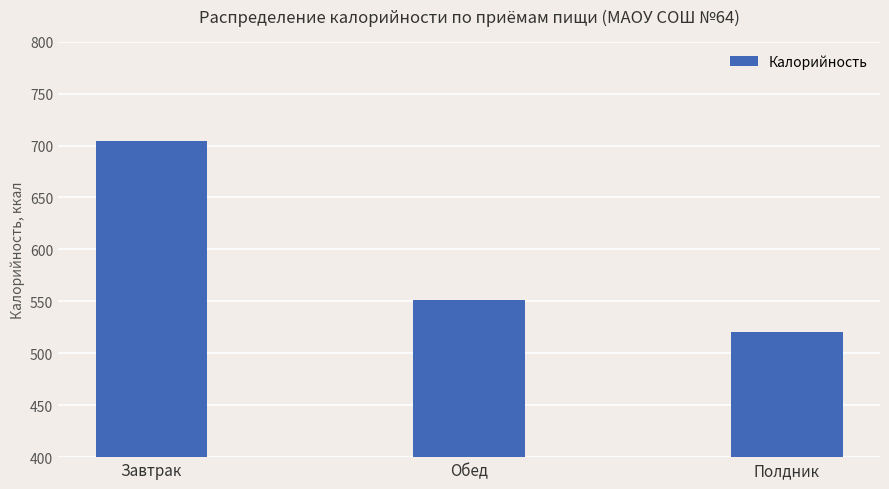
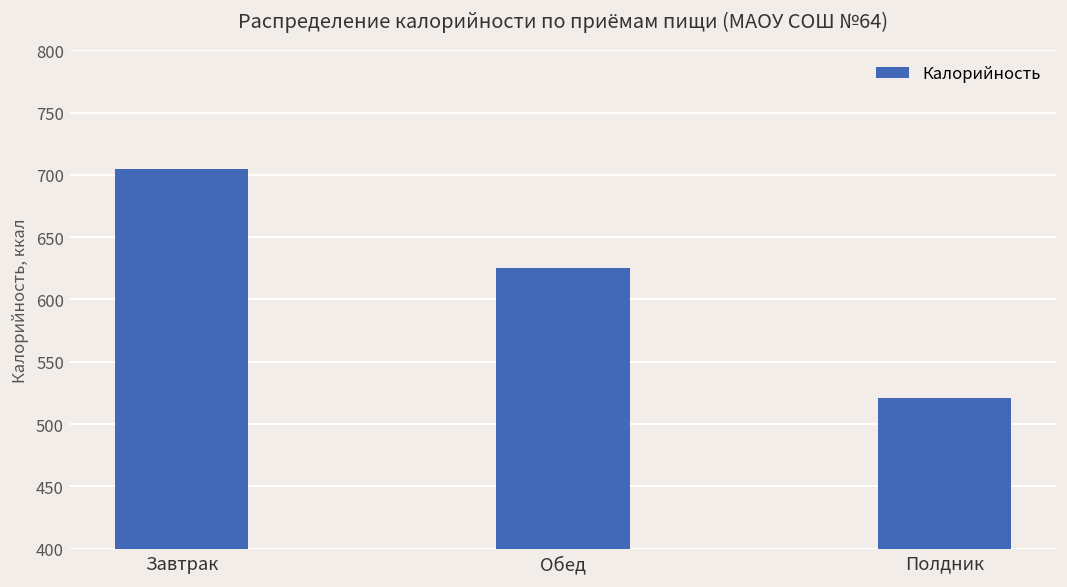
Обед: 551 -> 625
